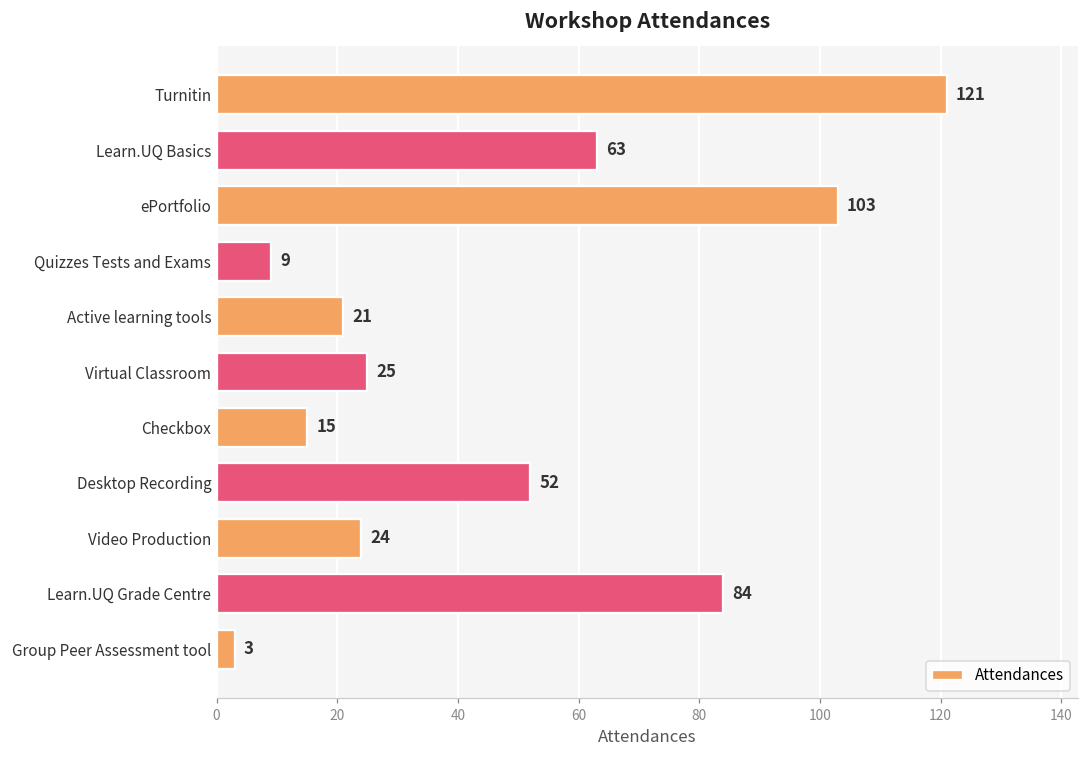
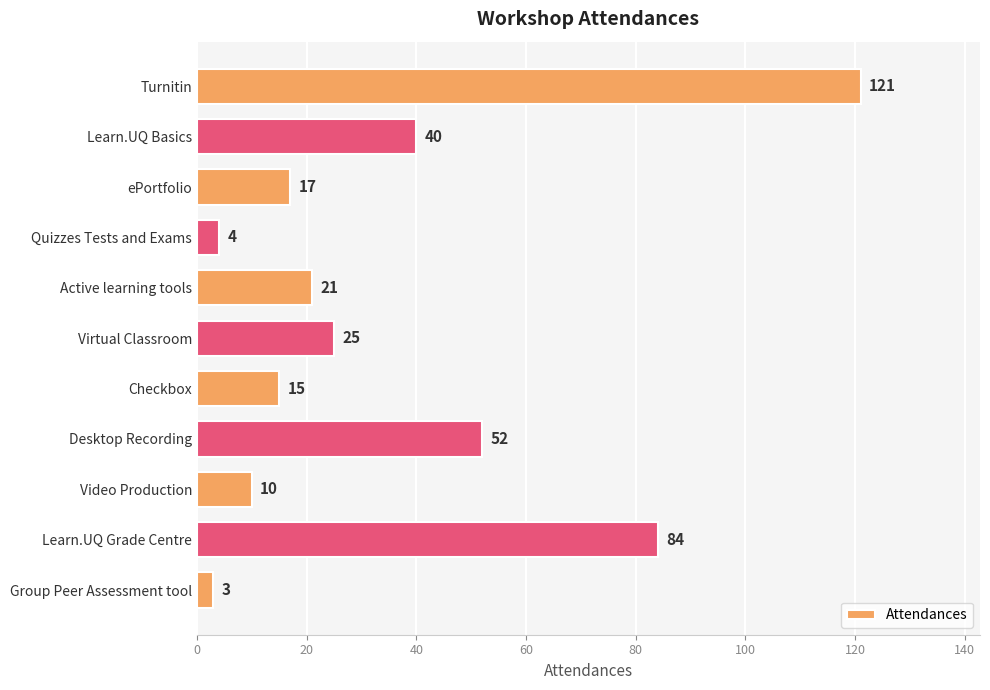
Learn.UQ Basics: 63 -> 40
ePortfolio: 103 -> 17
Quizzes Tests and Exams: 9 -> 4
Video Production: 24 -> 10
